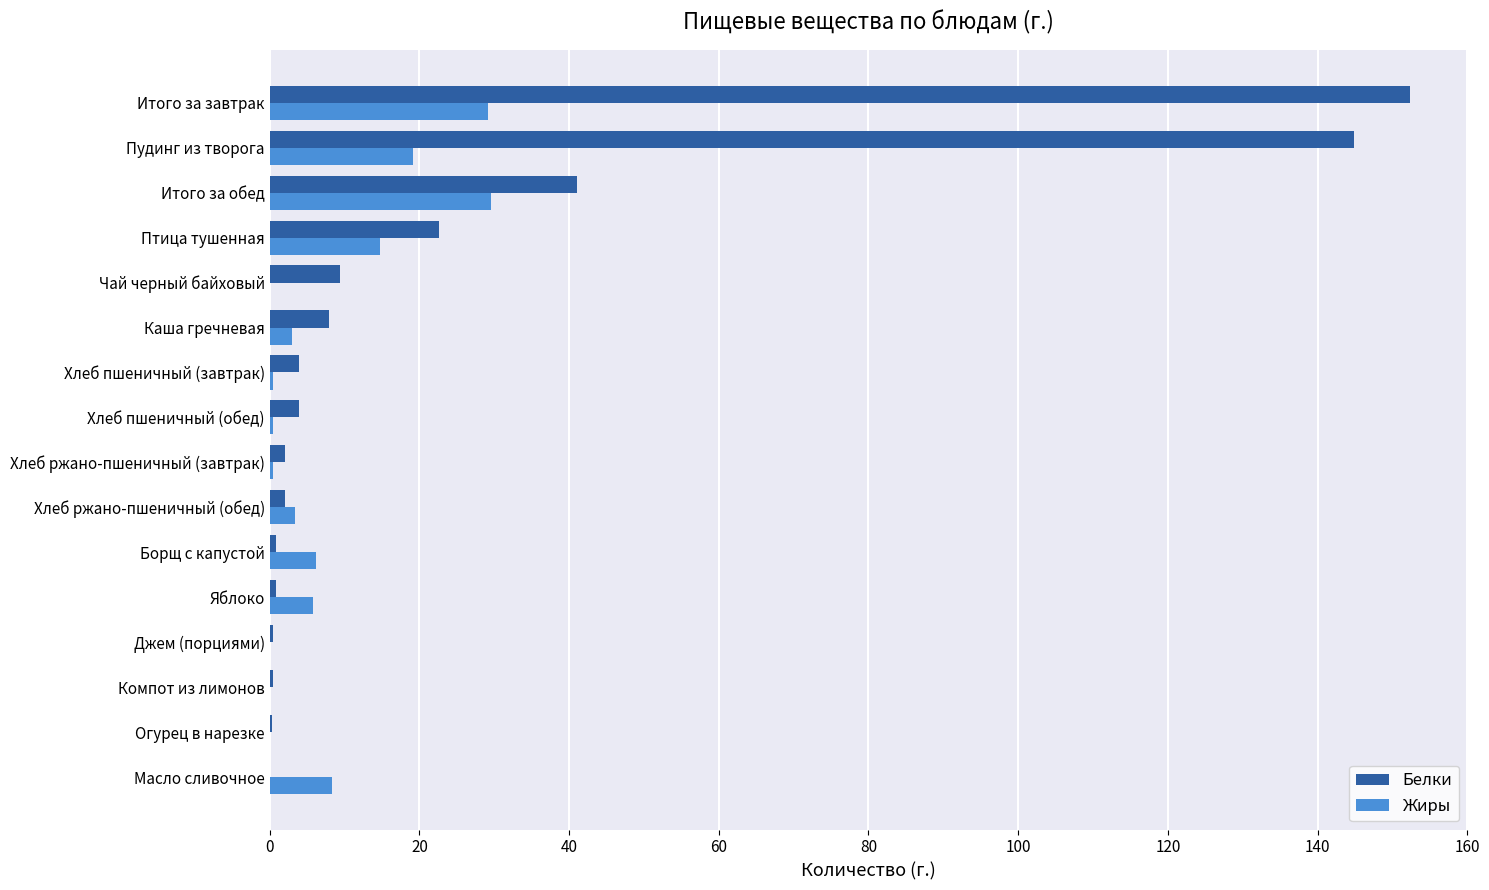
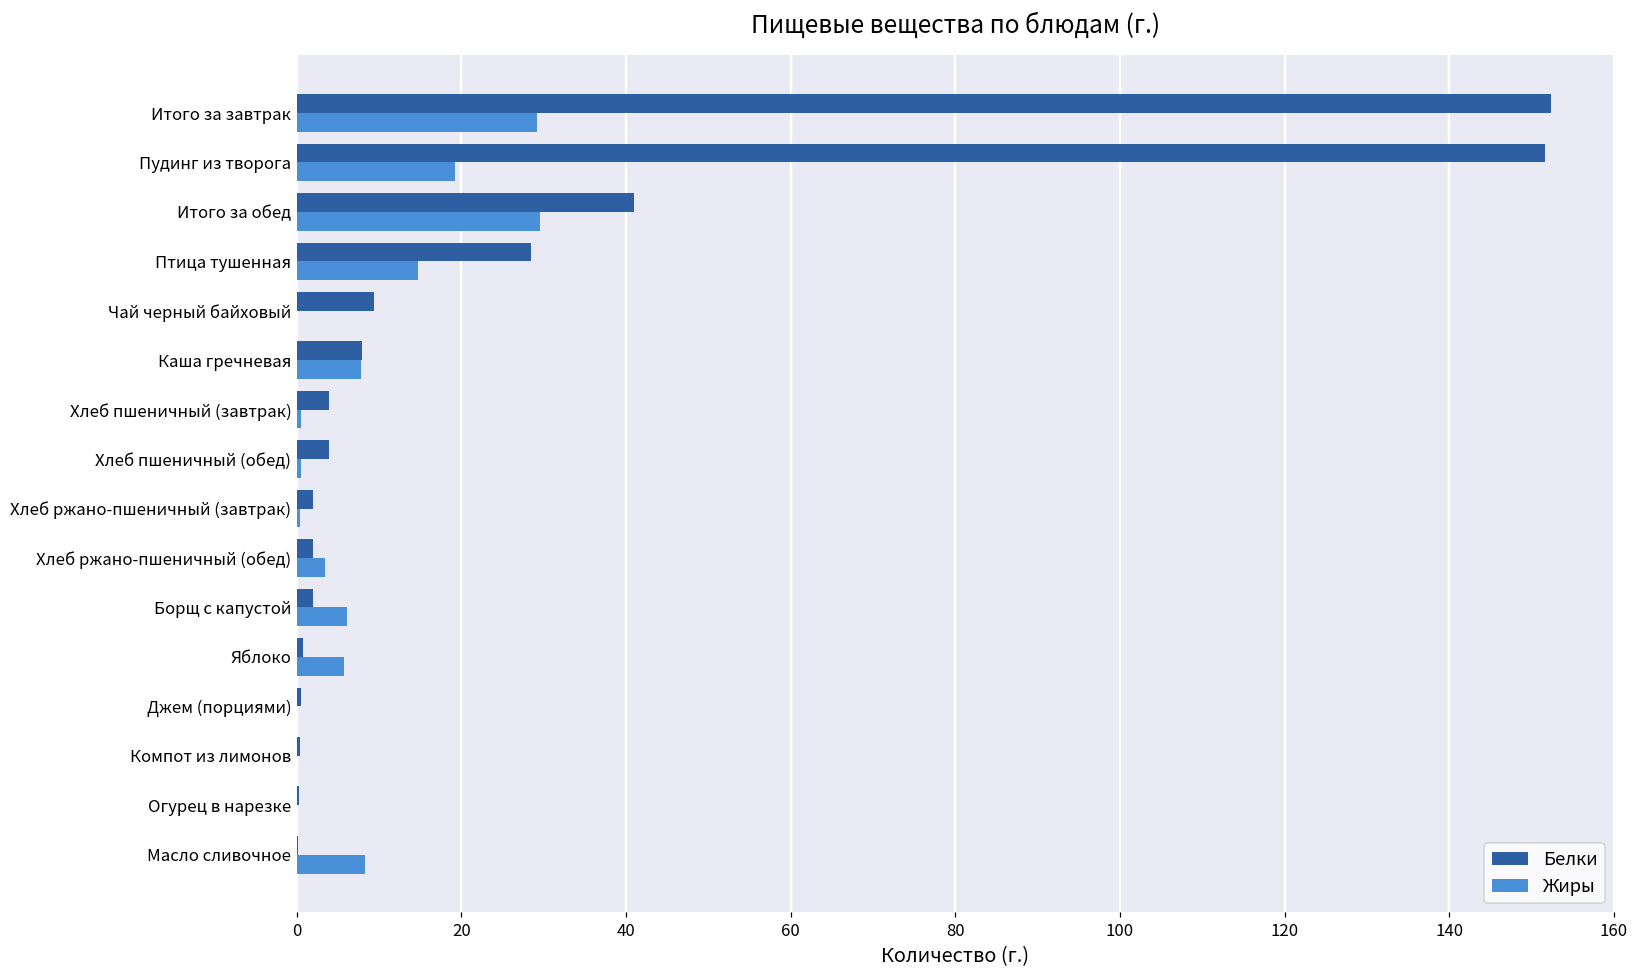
Белки, Пудинг из творога: 145 -> 152
Белки, Птица тушенная: 23 -> 28
Жиры, Каша гречневая: 3 -> 8
Белки, Борщ с капустой: 1 -> 2
